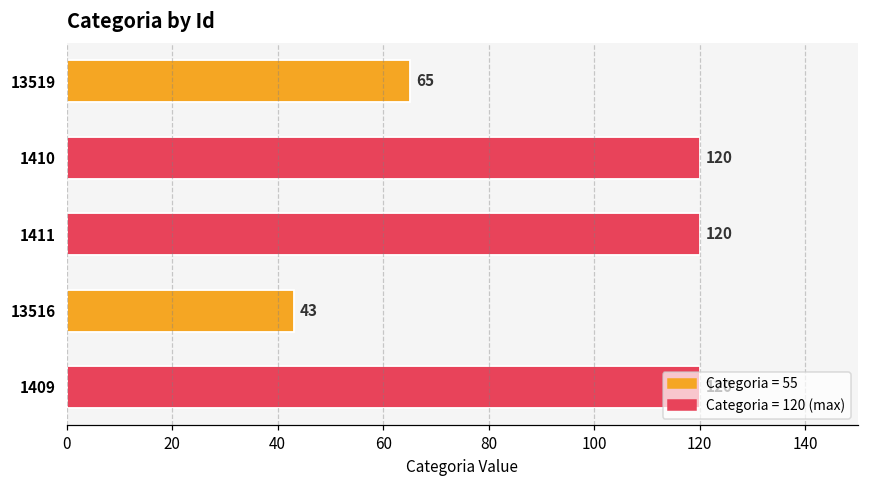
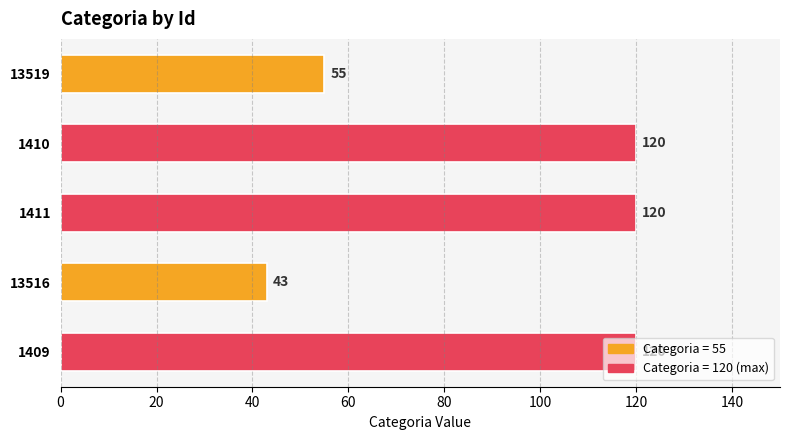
13519: 65 -> 55
